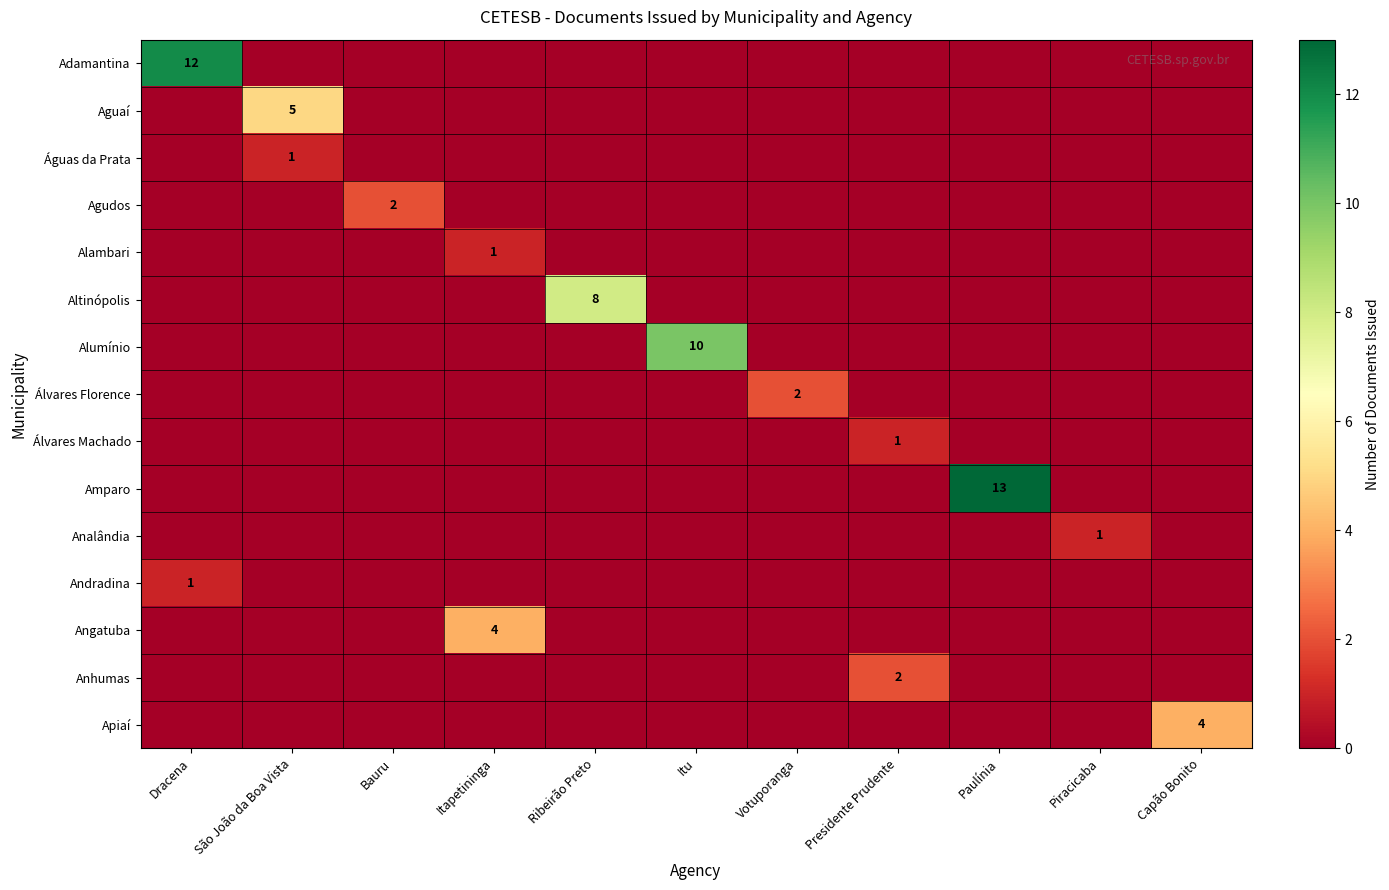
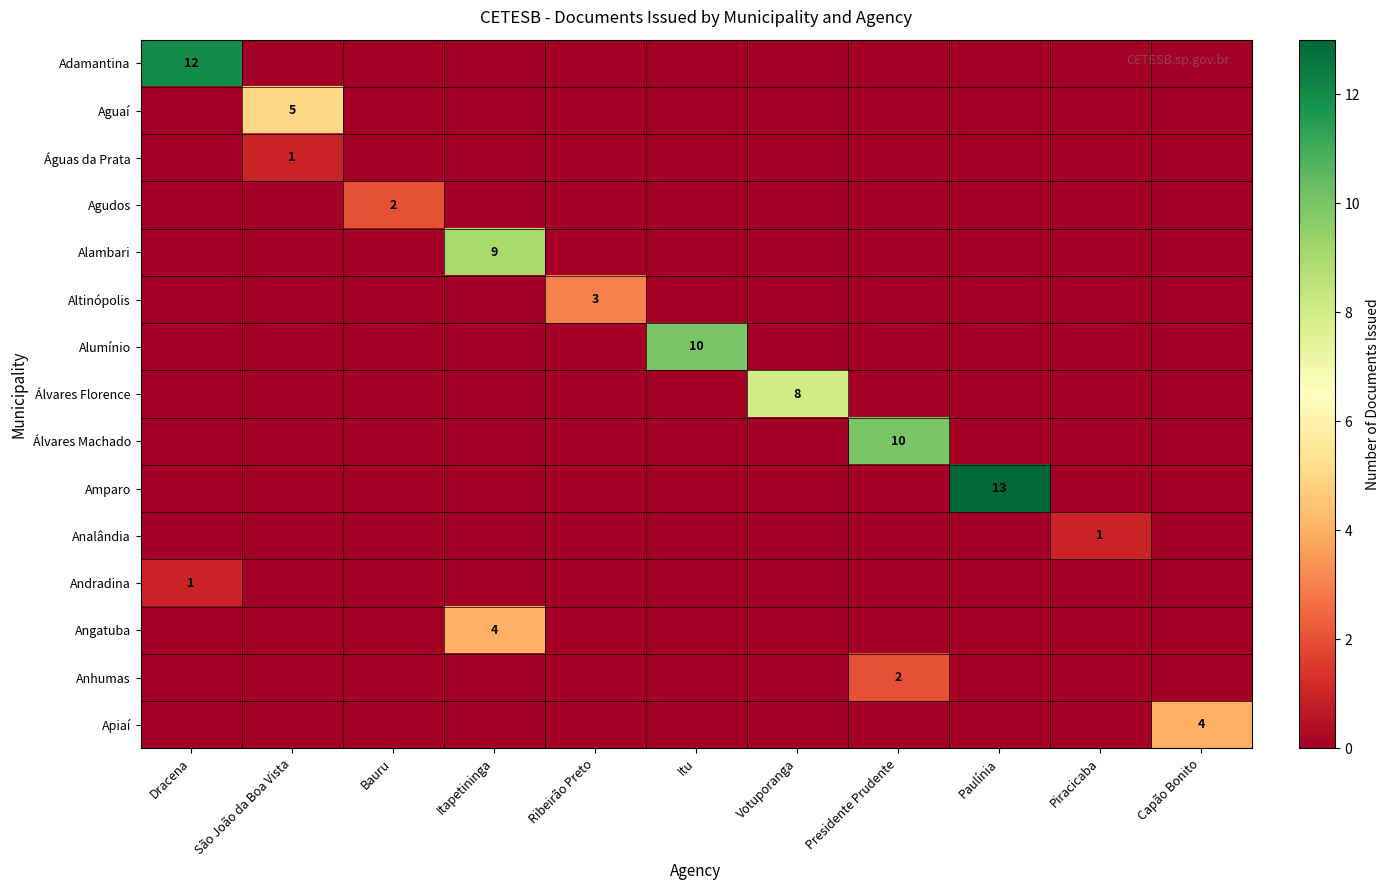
Alambari, Itapetininga: 1 -> 9
Altinópolis, Ribeirão Preto: 8 -> 3
Álvares Florence, Votuporanga: 2 -> 8
Álvares Machado, Presidente Prudente: 1 -> 10
